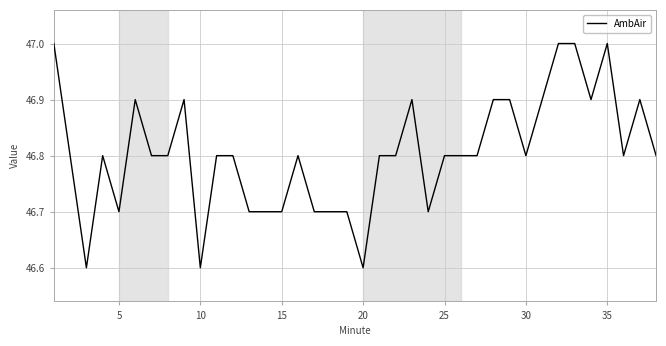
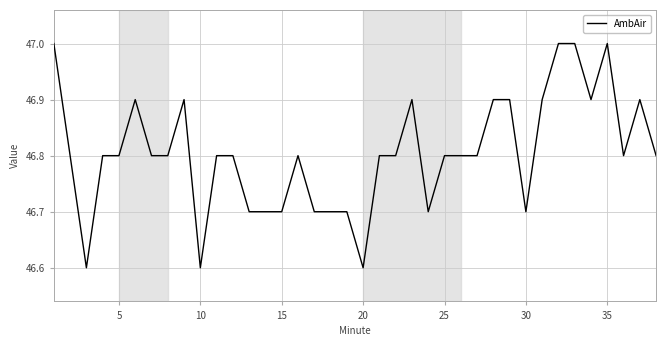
5: 46.7 -> 46.8
30: 46.8 -> 46.7
